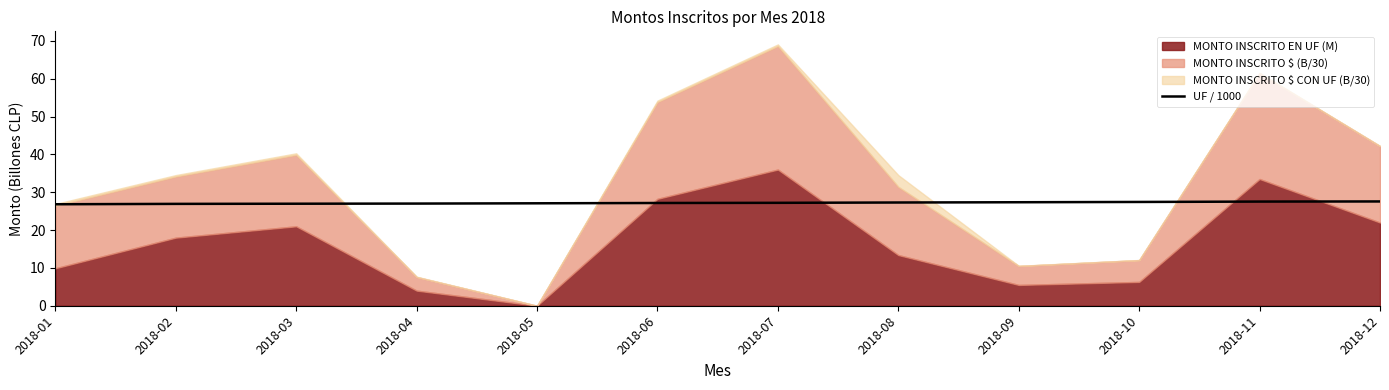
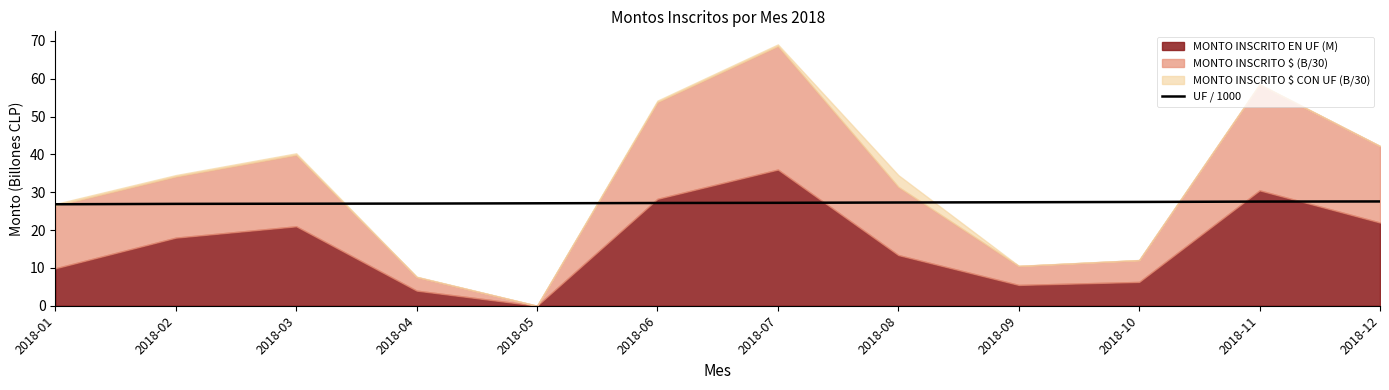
MONTO INSCRITO EN UF (M), 2018-11: 34 -> 31
